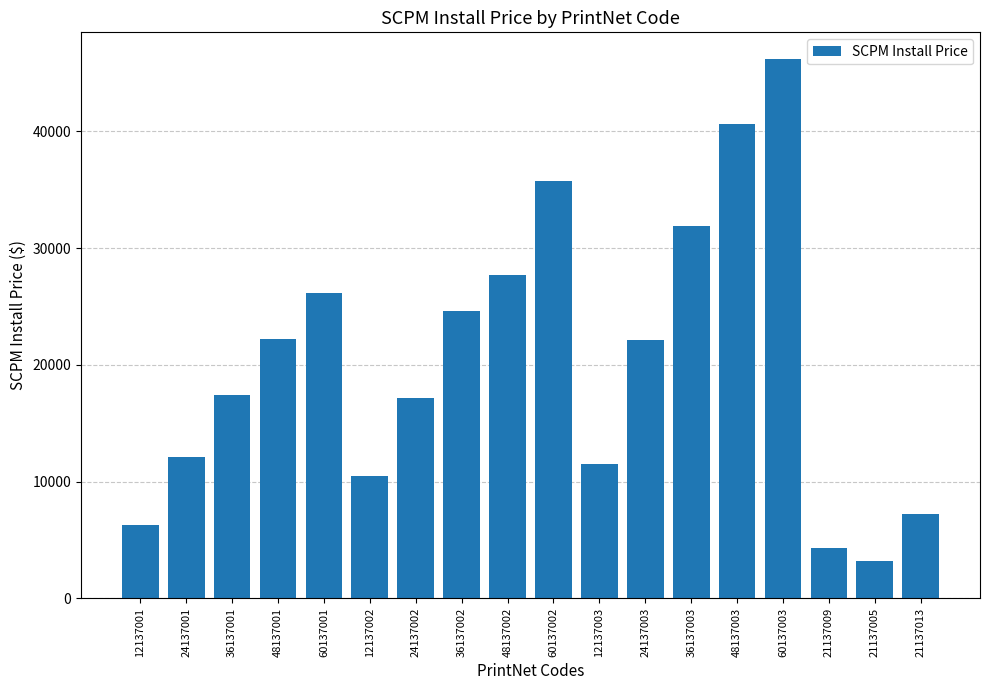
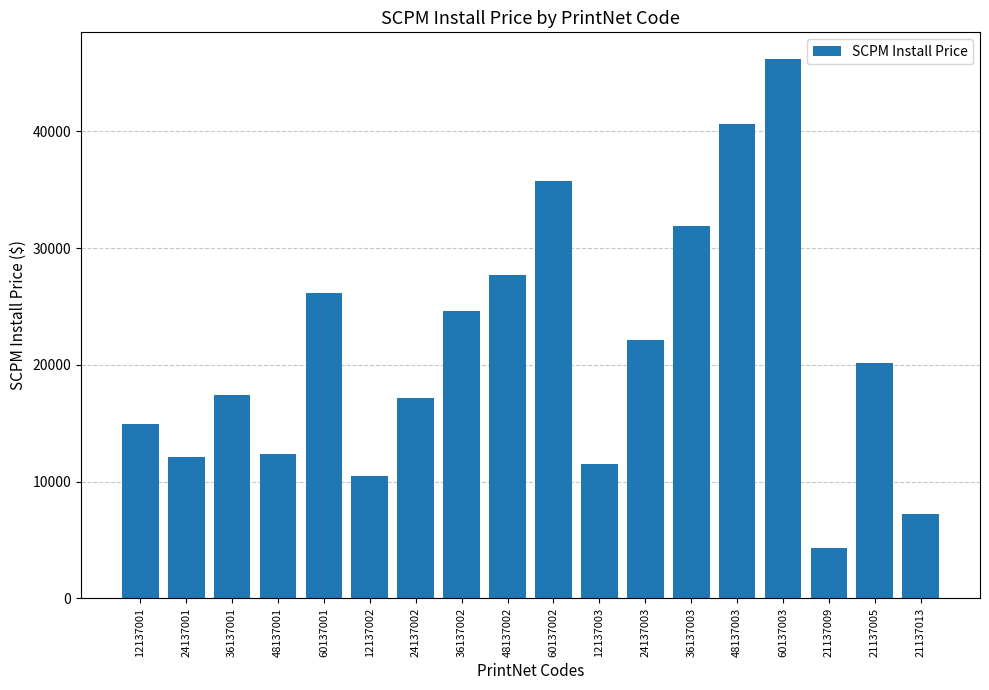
12137001: 6300 -> 14900
48137001: 22200 -> 12300
21137005: 3200 -> 20100
